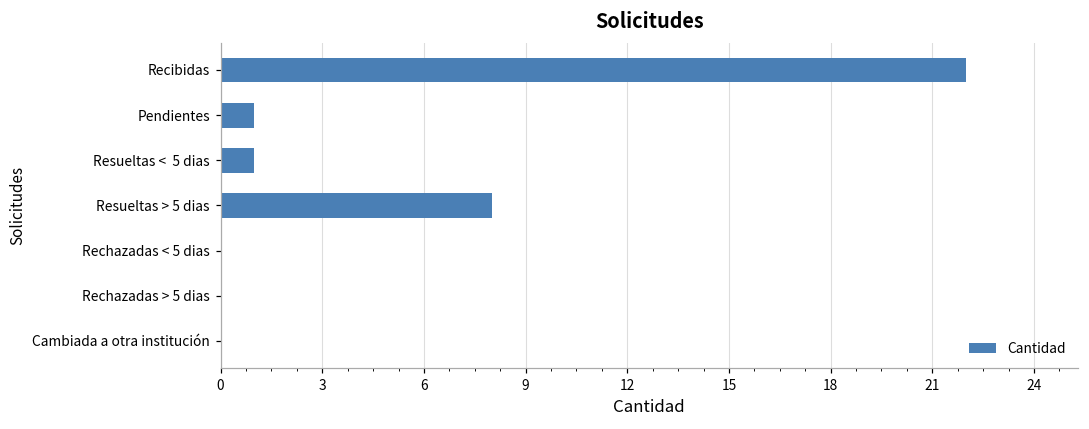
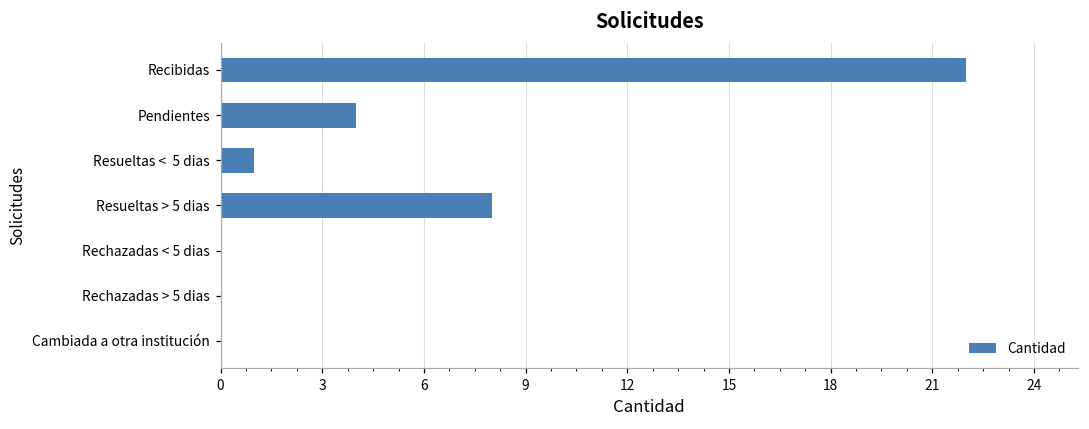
Pendientes: 1 -> 4
